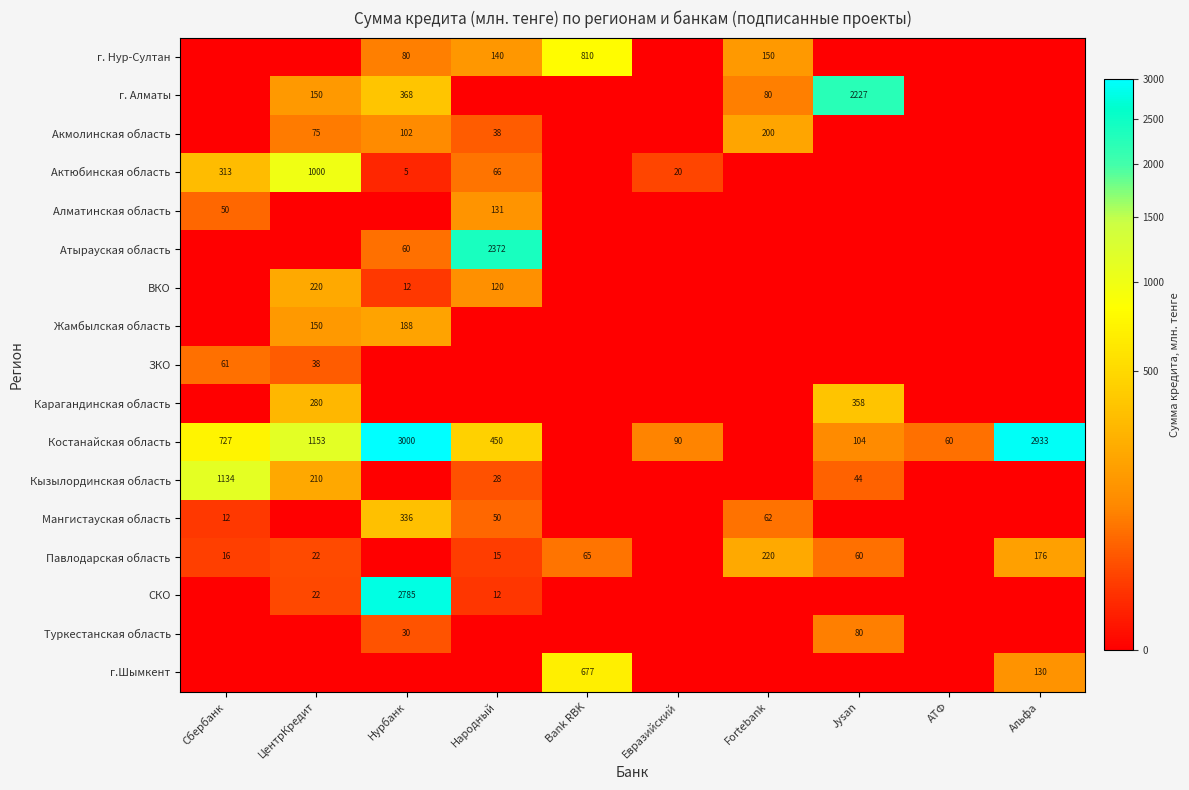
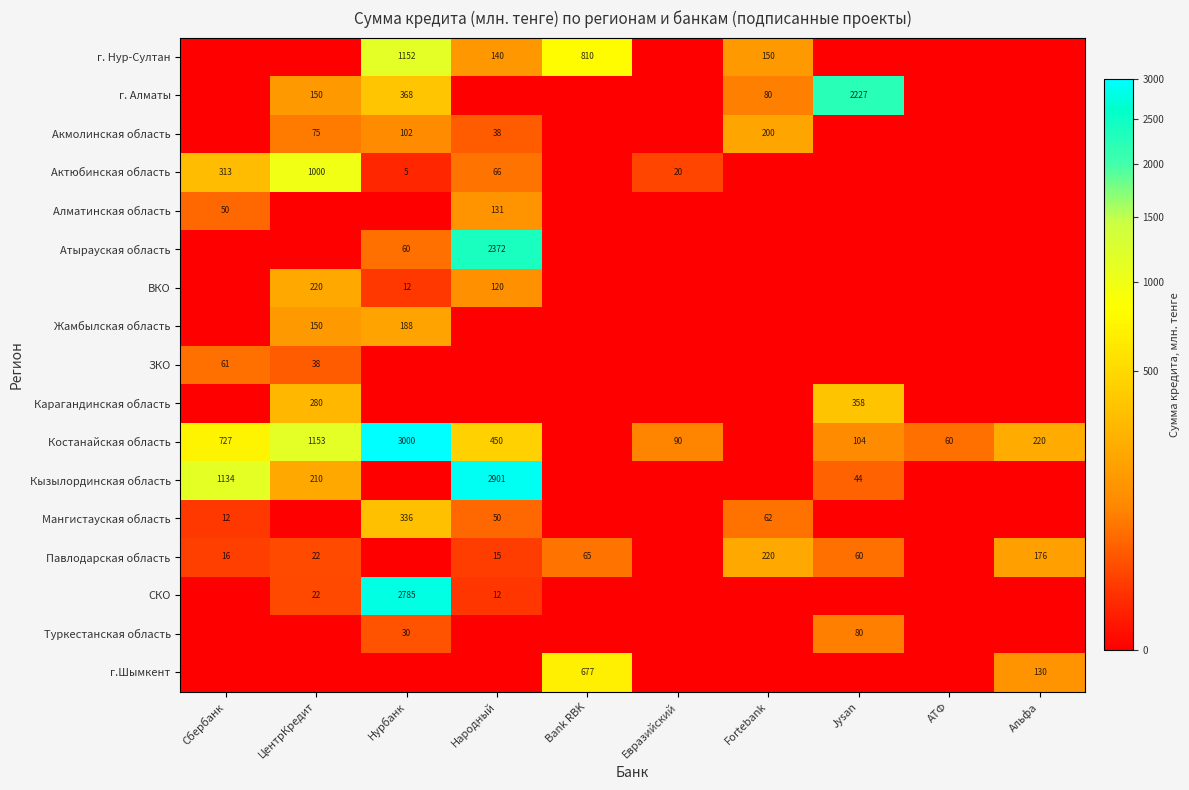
г. Нур-Султан, Нурбанк: 80 -> 1152
Костанайская область, Альфа: 2933 -> 220
Кызылординская область, Народный: 28 -> 2901
